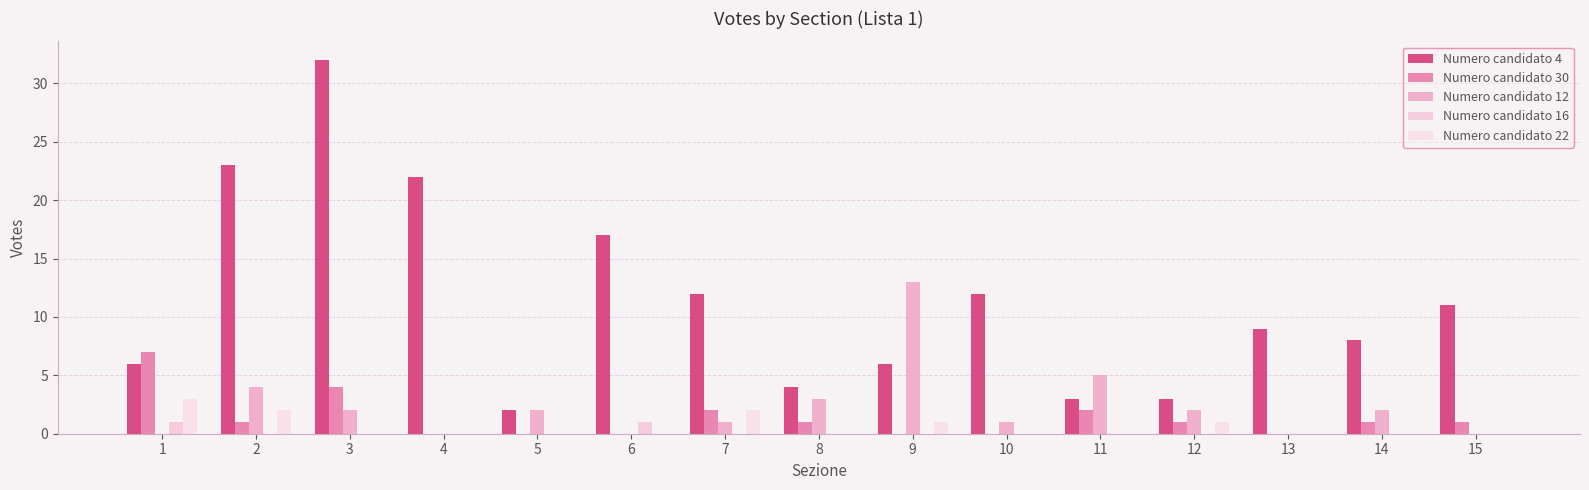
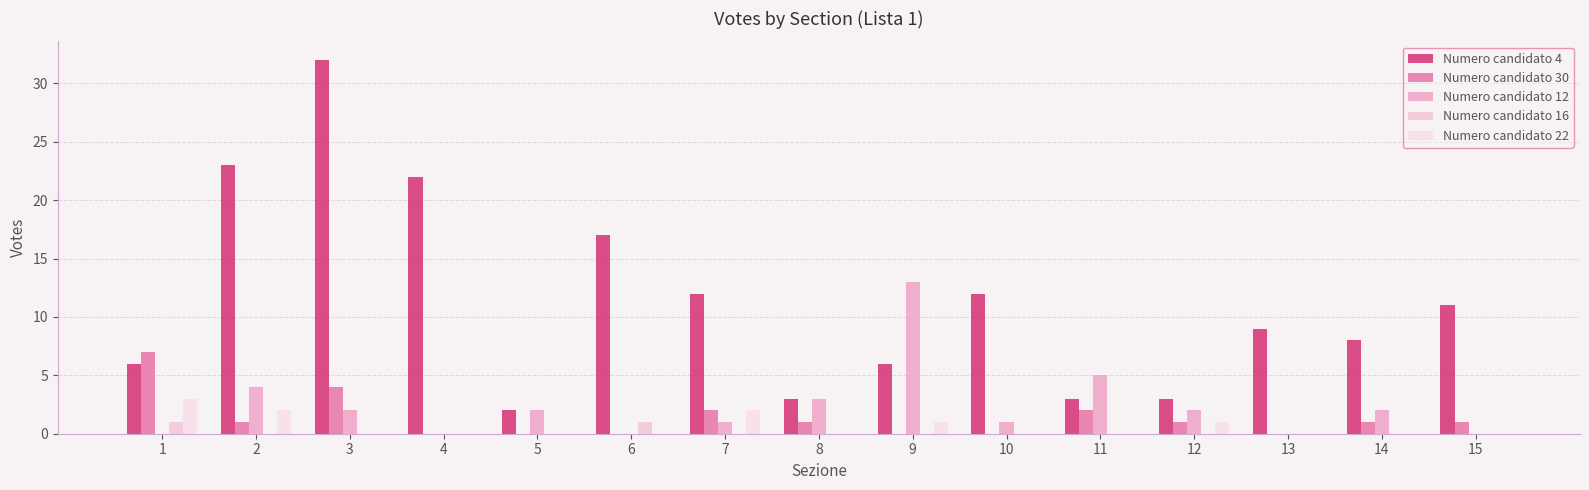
Numero candidato 4, 8: 4 -> 3
